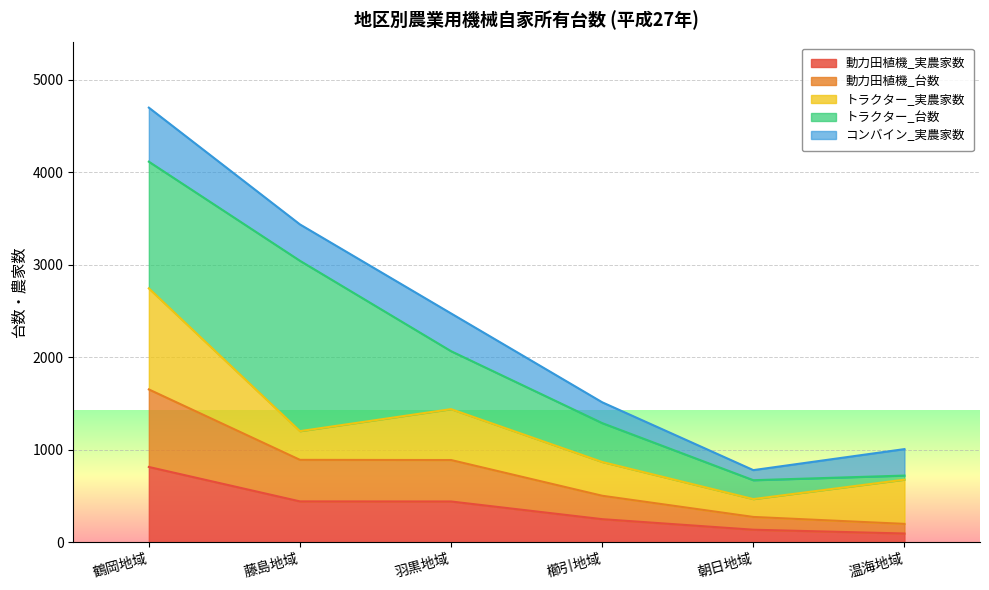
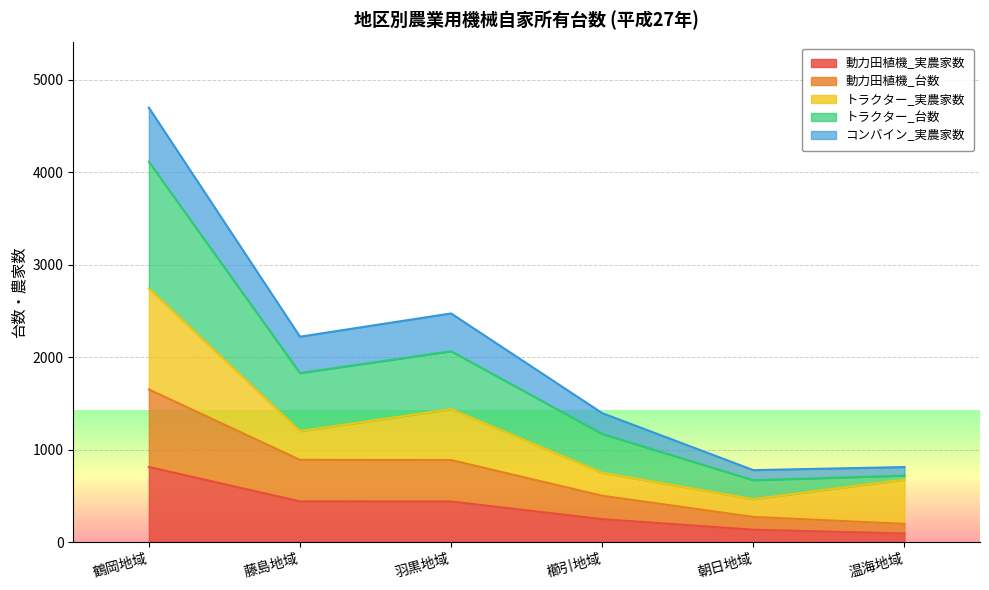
トラクター_台数, 藤島地域: 1800 -> 600
トラクター_実農家数, 櫛引地域: 400 -> 200
コンバイン_実農家数, 温海地域: 300 -> 100
